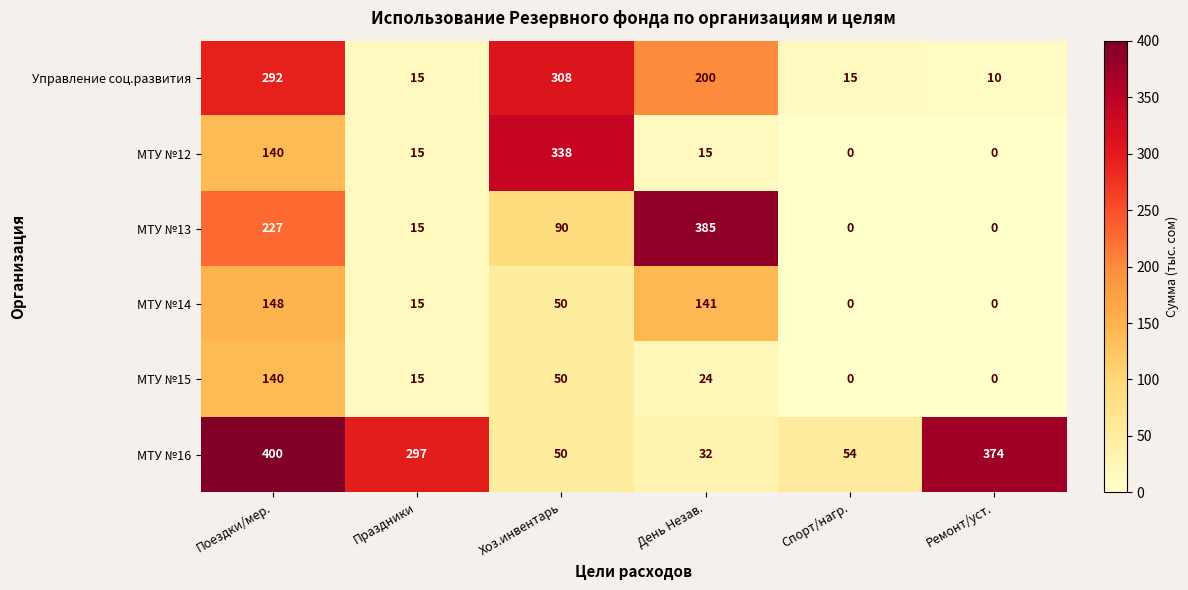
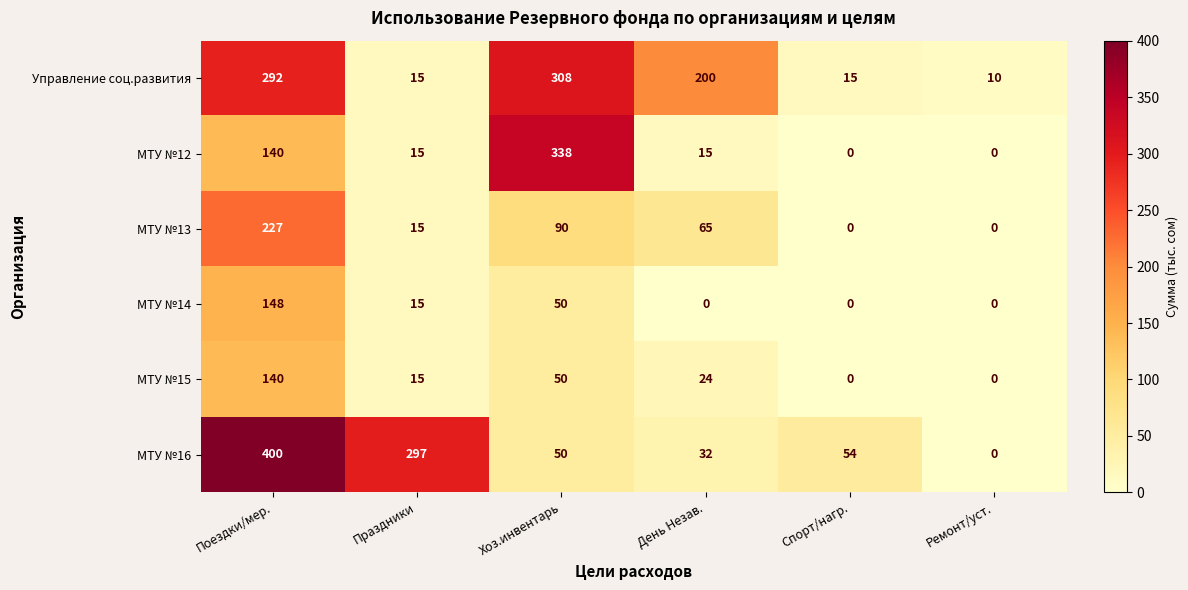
МТУ №13, День Незав.: 385 -> 65
МТУ №14, День Незав.: 141 -> 0
МТУ №16, Ремонт/уст.: 374 -> 0
